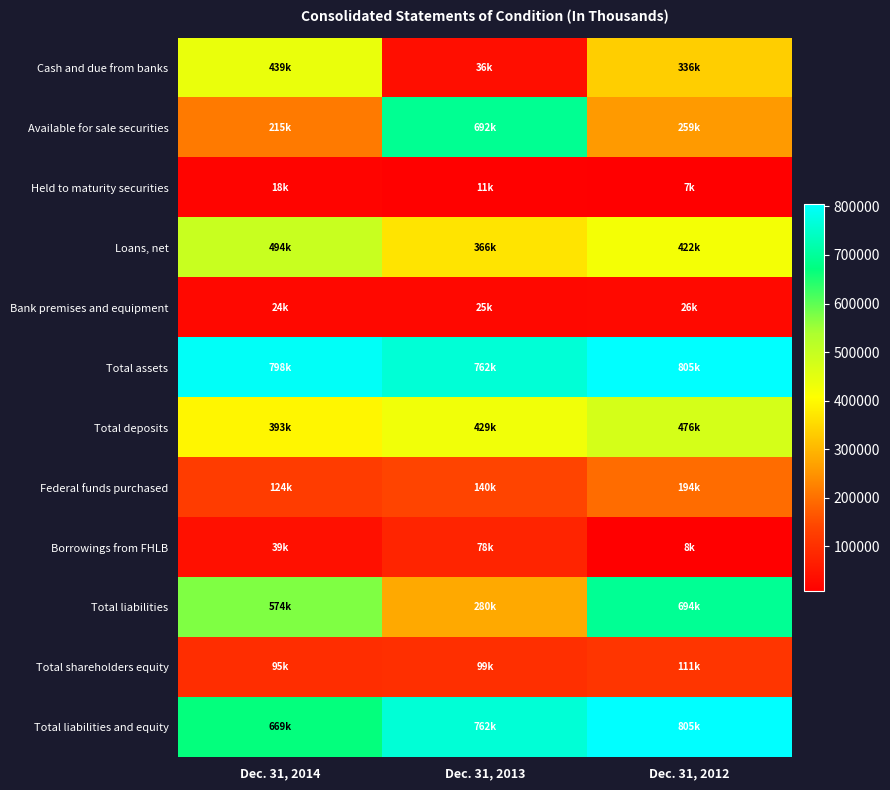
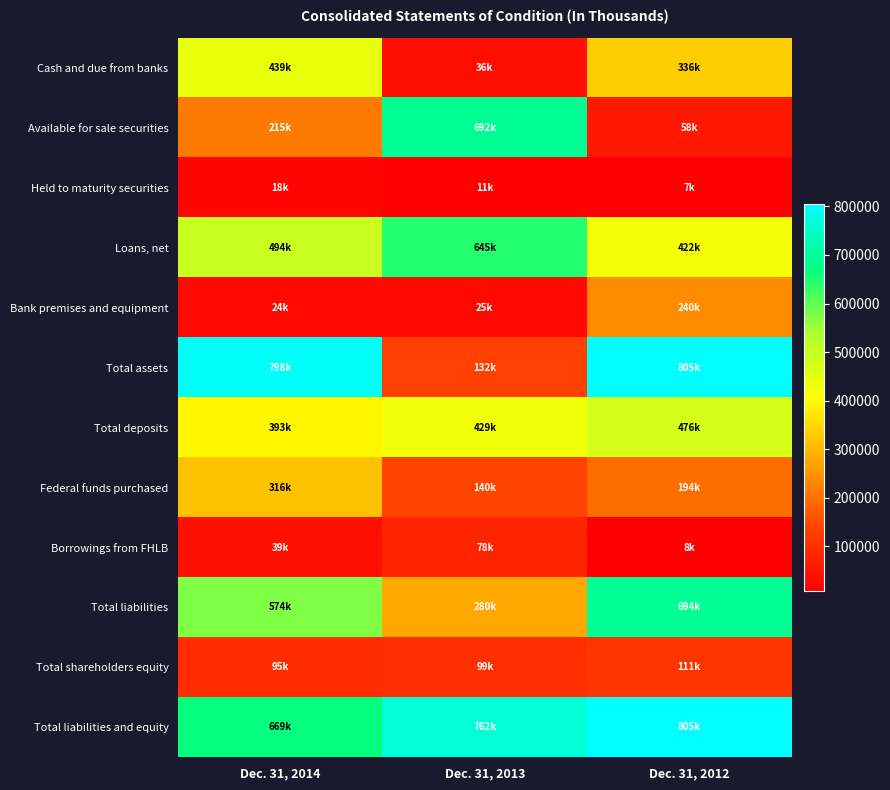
Available for sale securities, Dec. 31, 2012: 259k -> 58k
Loans, net, Dec. 31, 2013: 366k -> 645k
Bank premises and equipment, Dec. 31, 2012: 26k -> 240k
Total assets, Dec. 31, 2013: 762k -> 132k
Federal funds purchased, Dec. 31, 2014: 124k -> 316k
